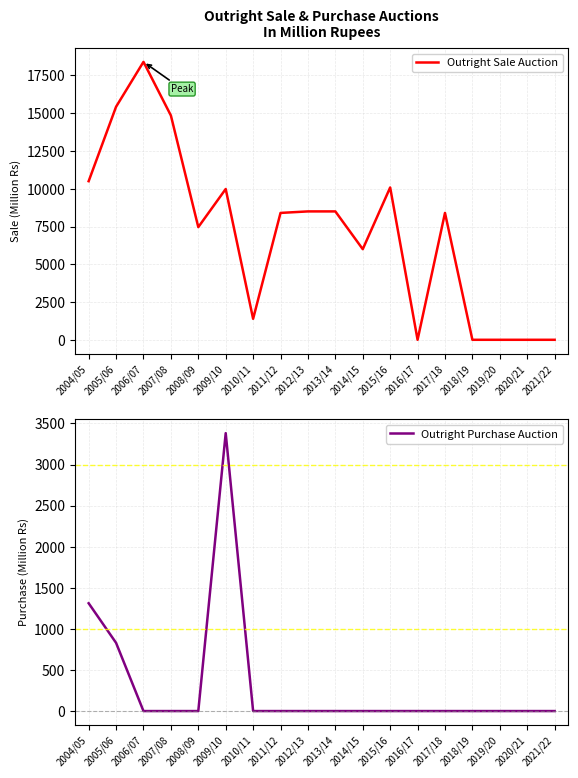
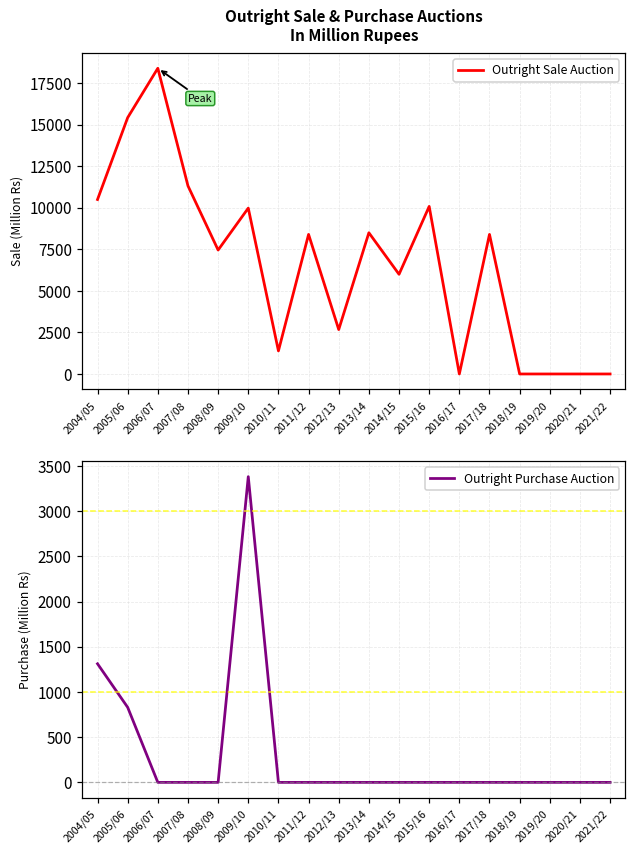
Outright Sale & Purchase Auctions In Million Rupees, 2007/08: 14900 -> 11300
Outright Sale & Purchase Auctions In Million Rupees, 2012/13: 8500 -> 2700
